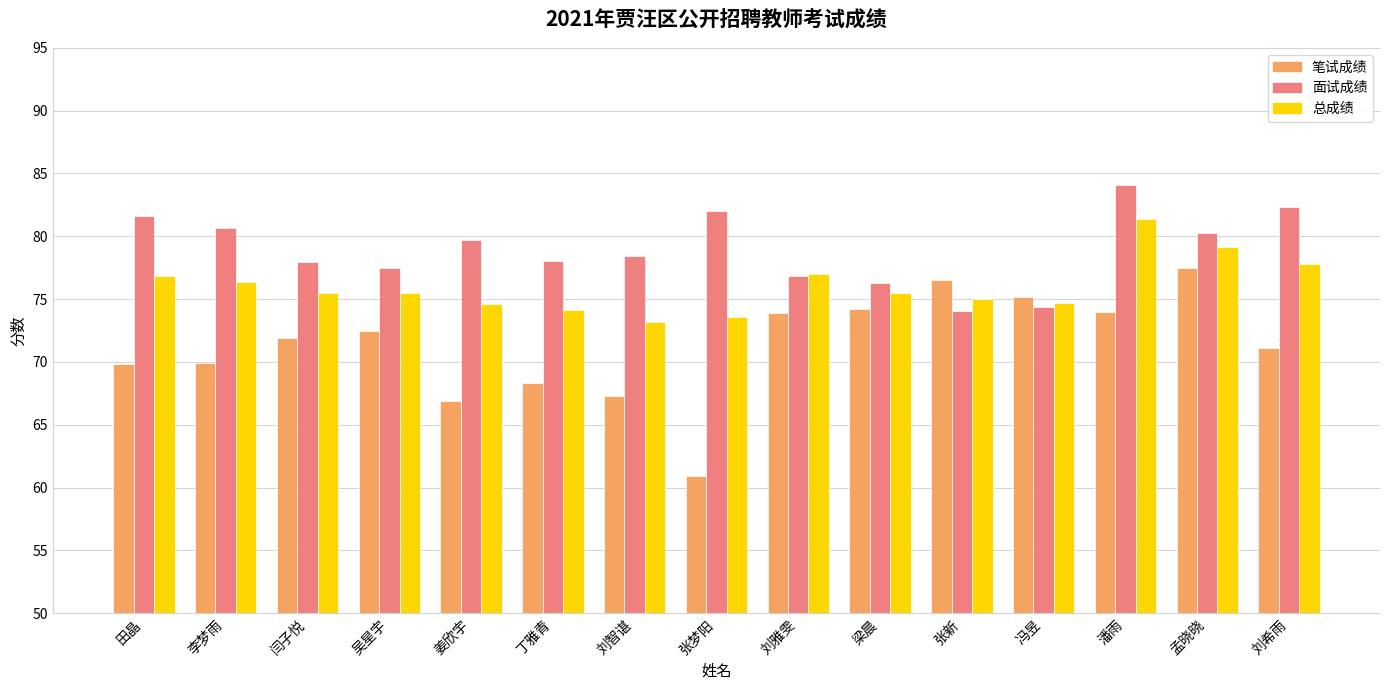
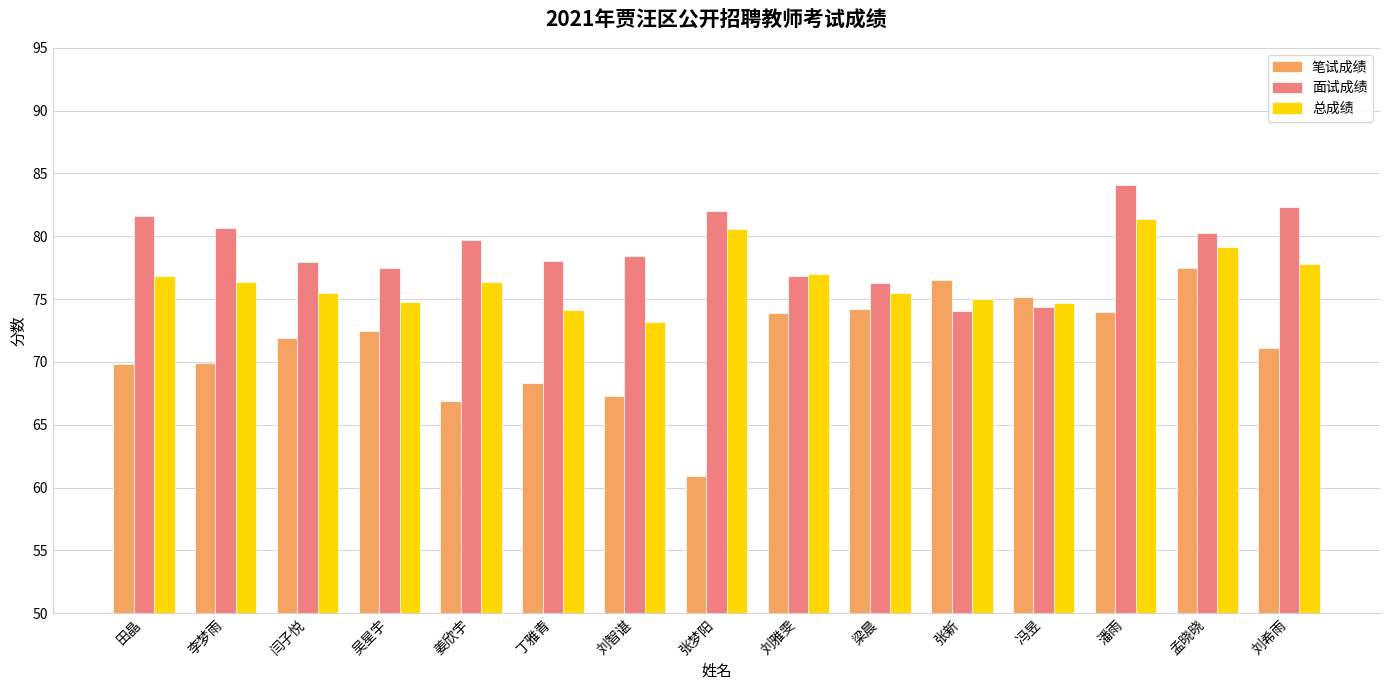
总成绩, 吴星宇: 75.5 -> 74.8
总成绩, 姜欣宇: 74.6 -> 76.3
总成绩, 张梦阳: 73.6 -> 80.6
